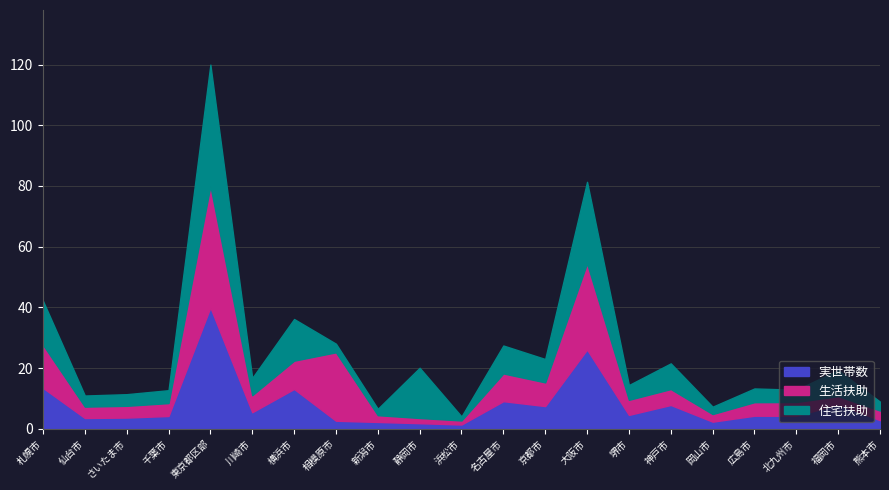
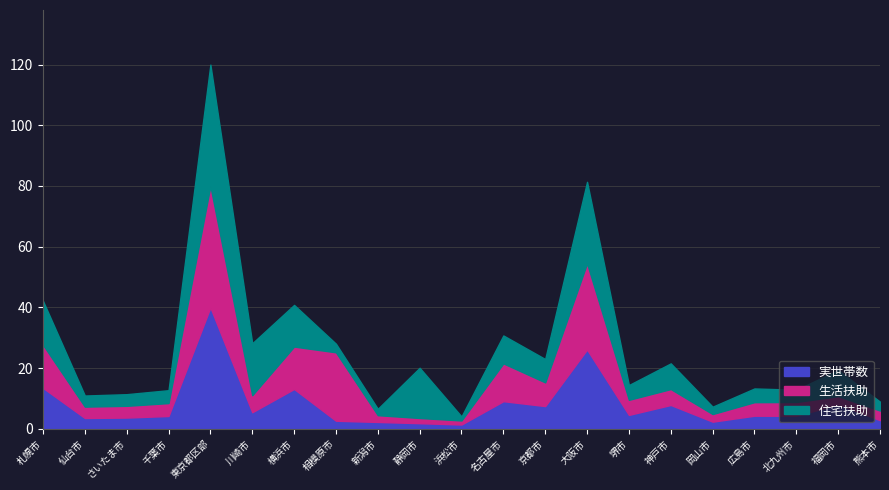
住宅扶助, 川崎市: 6 -> 17
生活扶助, 横浜市: 9 -> 14
生活扶助, 名古屋市: 9 -> 12
